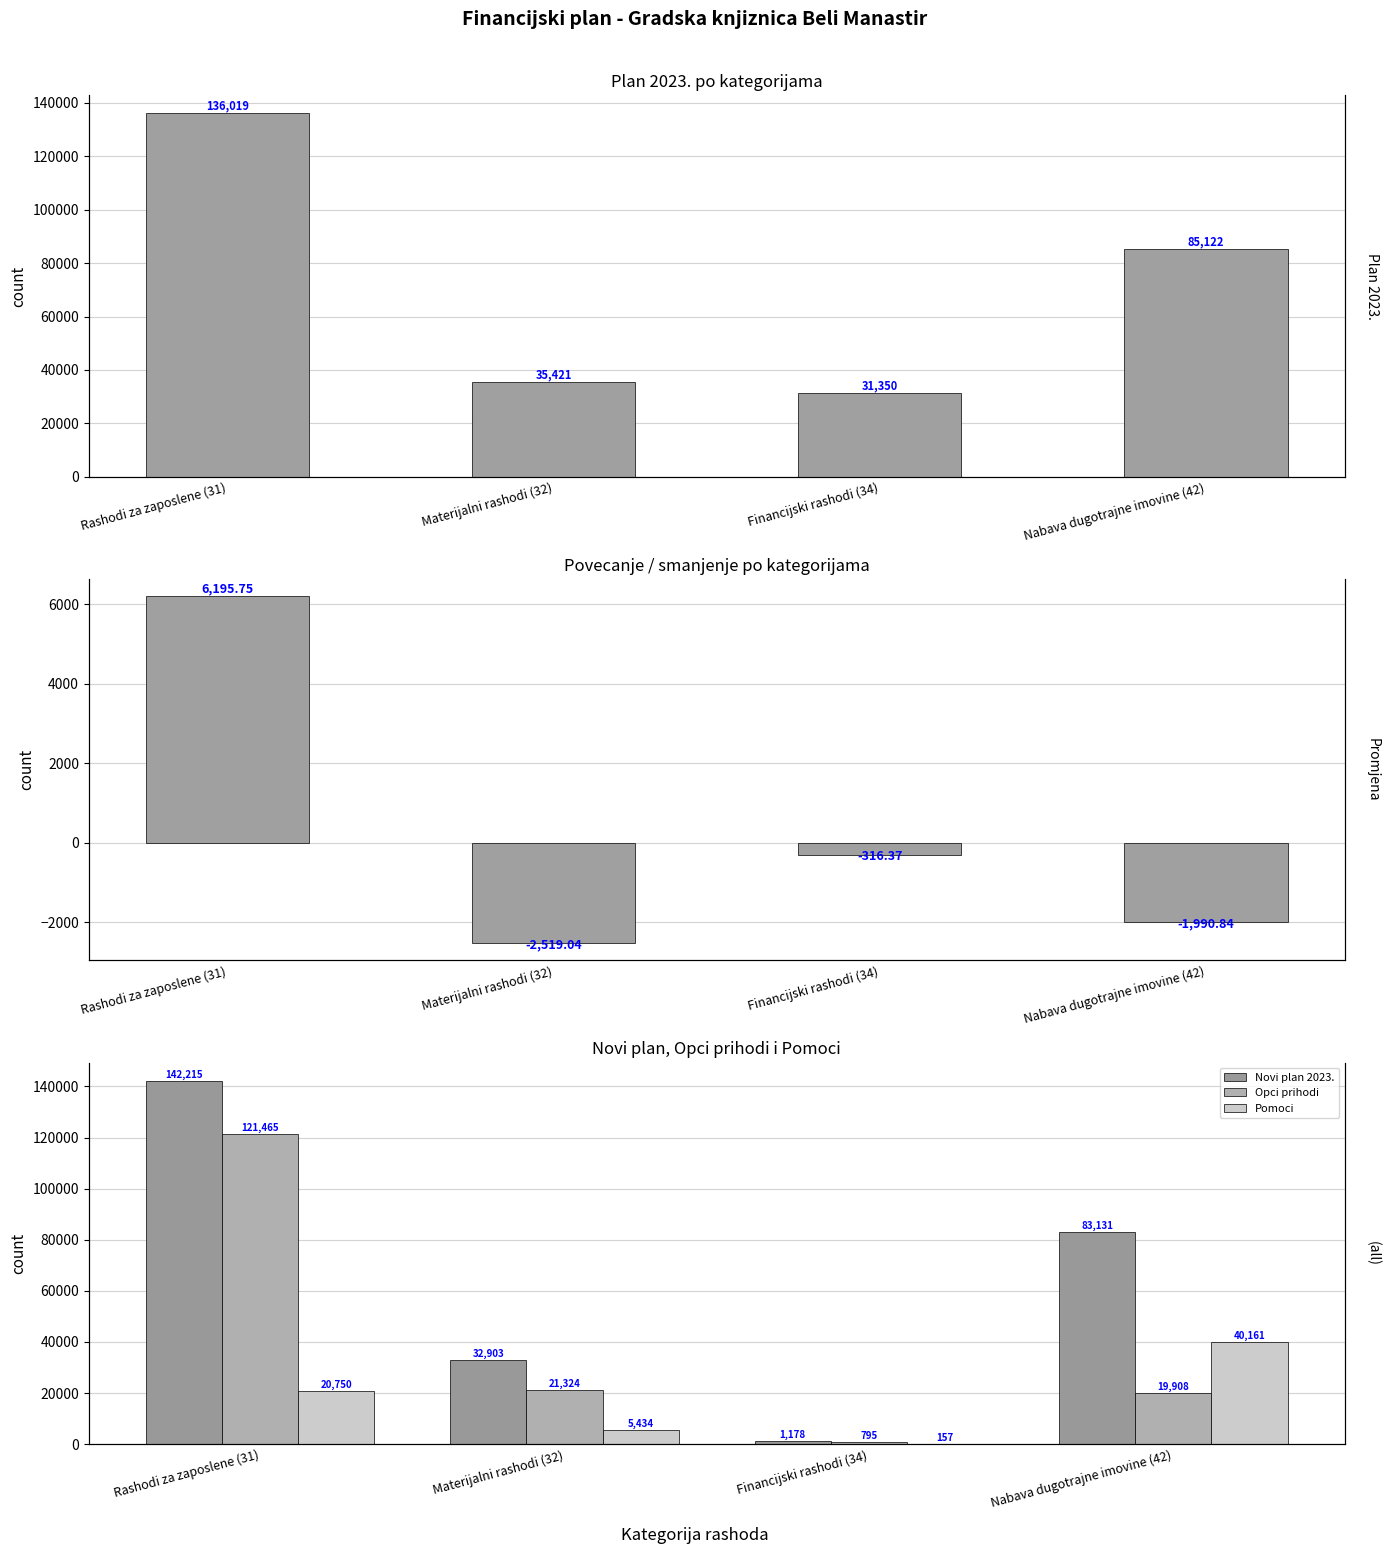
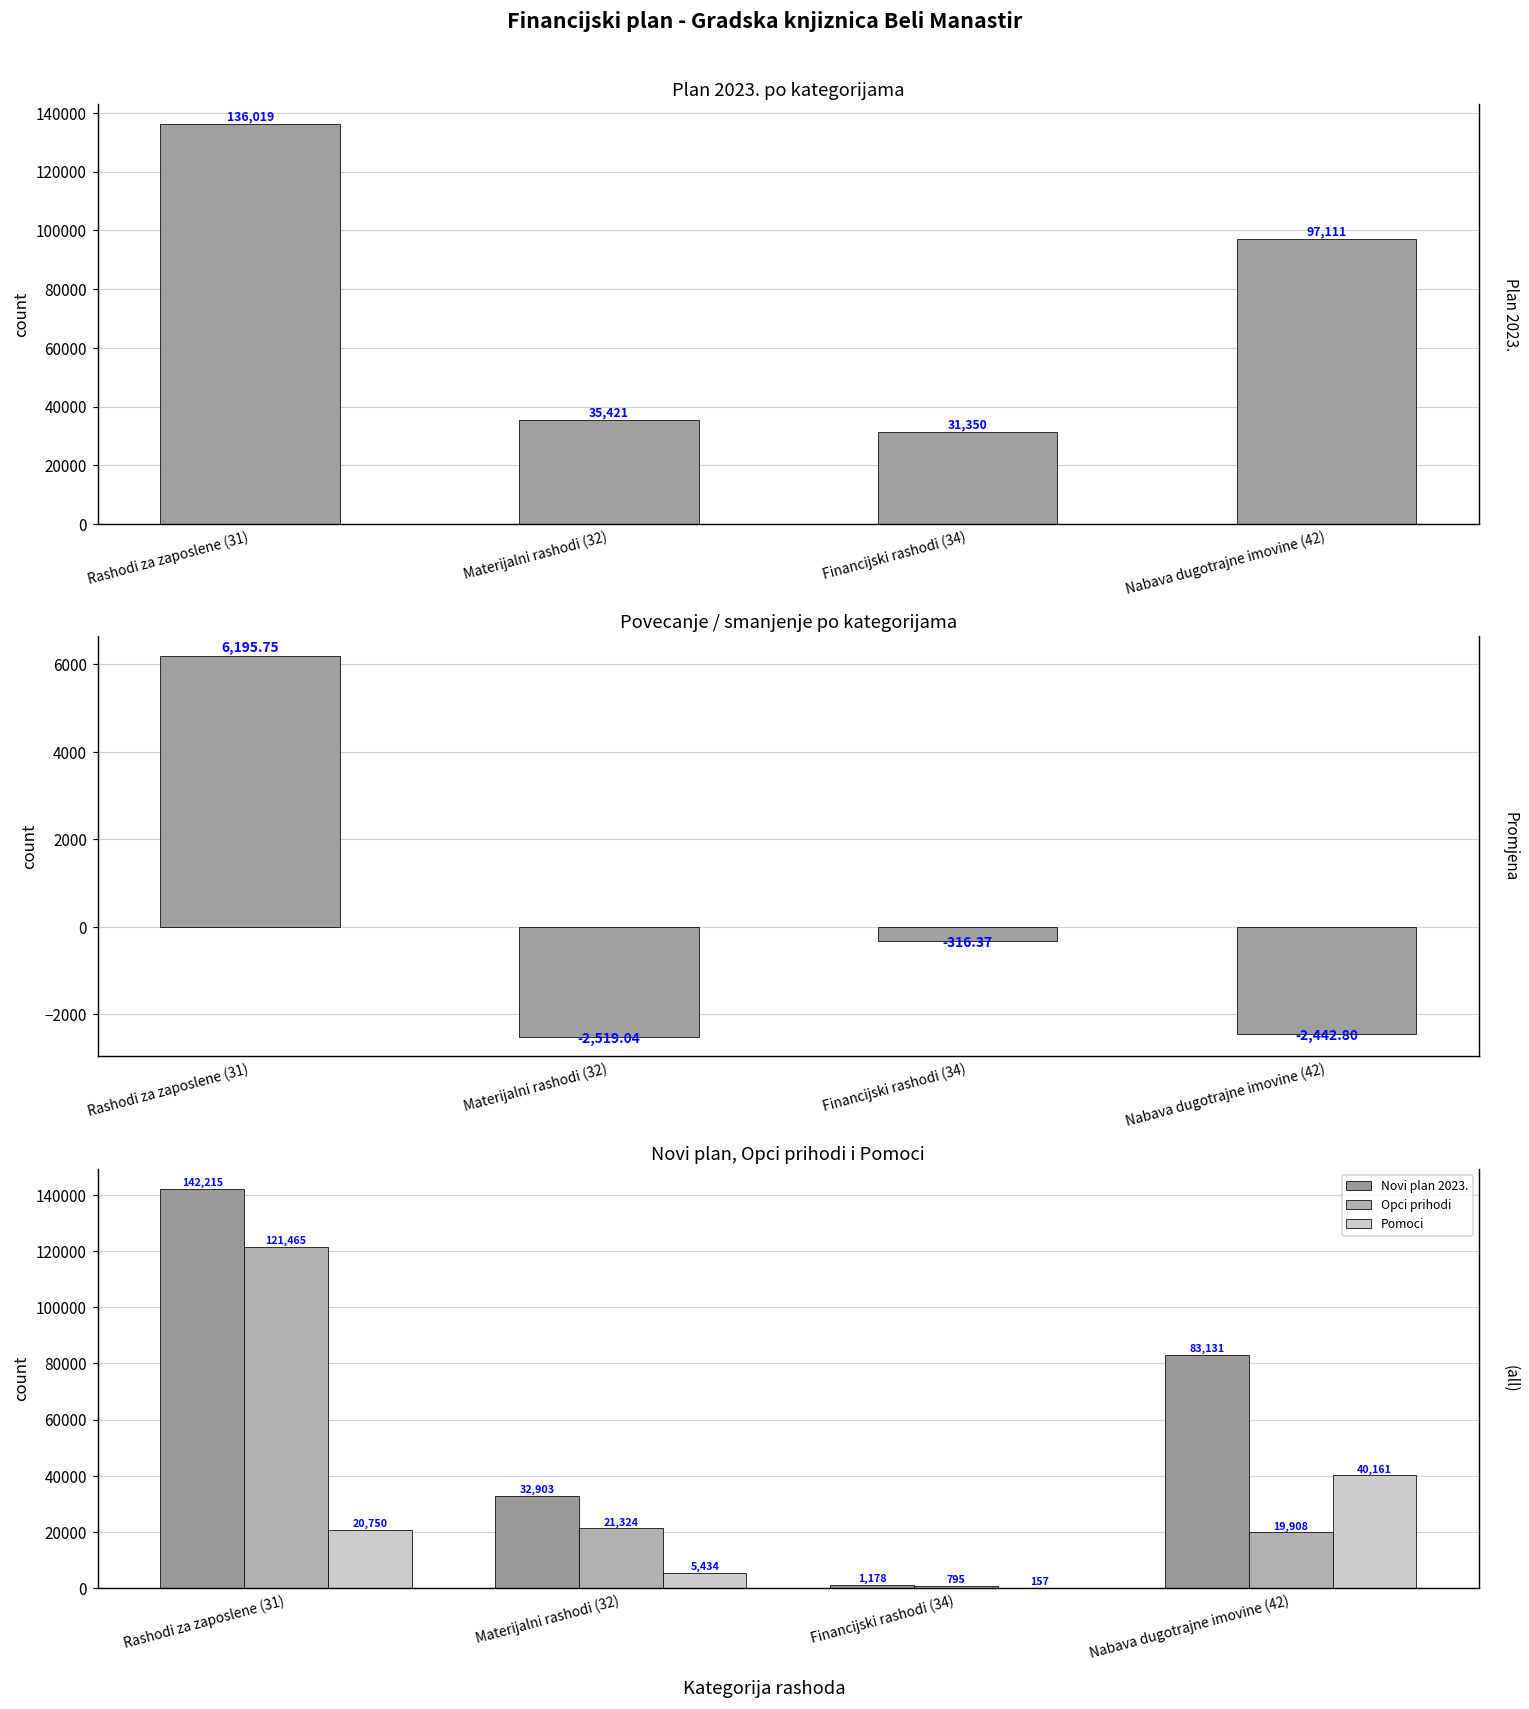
Plan 2023. po kategorijama, Nabava dugotrajne imovine (42): 85,122 -> 97,111
Povecanje / smanjenje po kategorijama, Nabava dugotrajne imovine (42): -1,990.84 -> -2,442.80
